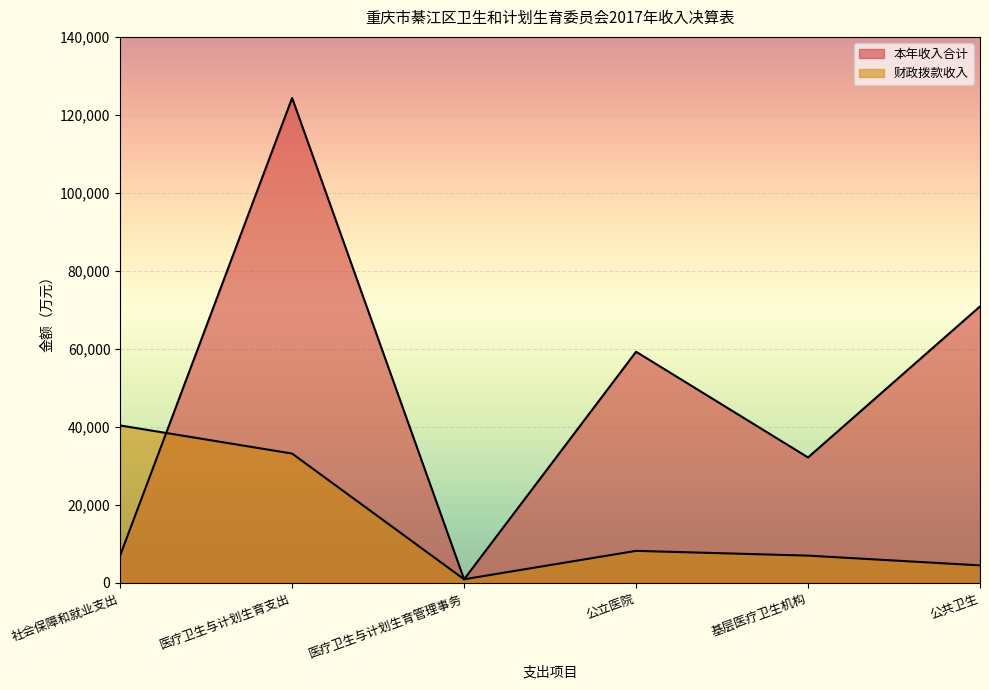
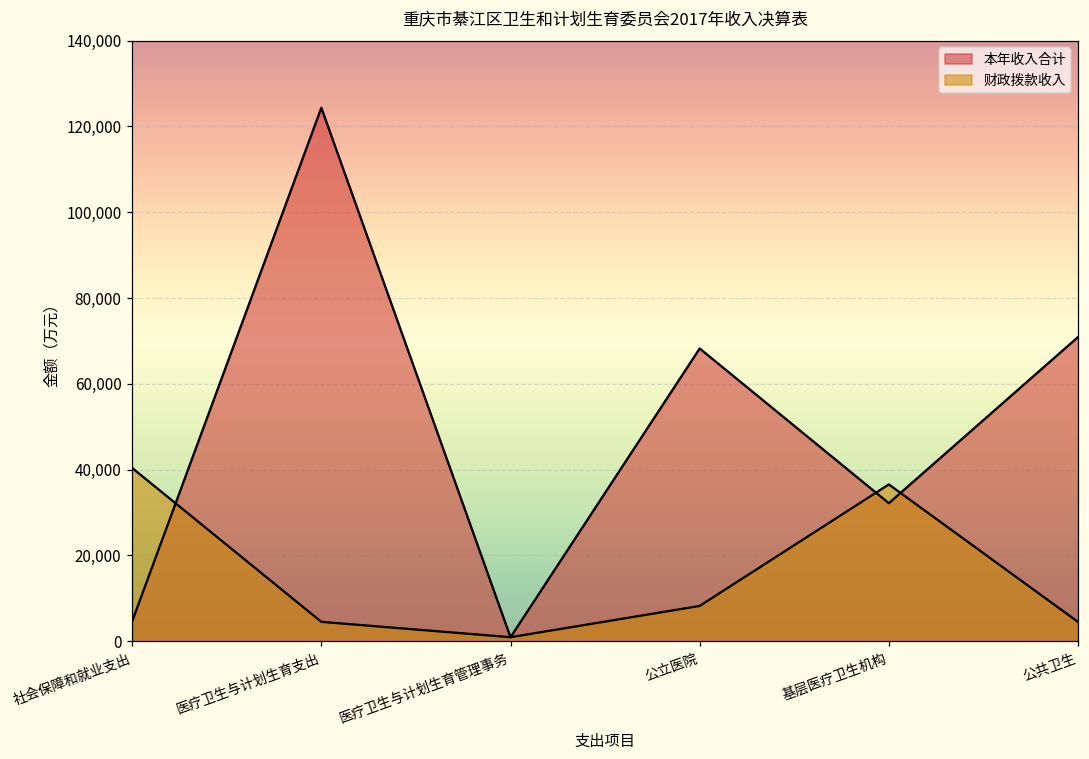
本年收入合计, 社会保障和就业支出: 7,000 -> 5,000
财政拨款收入, 医疗卫生与计划生育支出: 33,000 -> 5,000
本年收入合计, 公立医院: 59,000 -> 68,000
财政拨款收入, 基层医疗卫生机构: 7,000 -> 37,000
